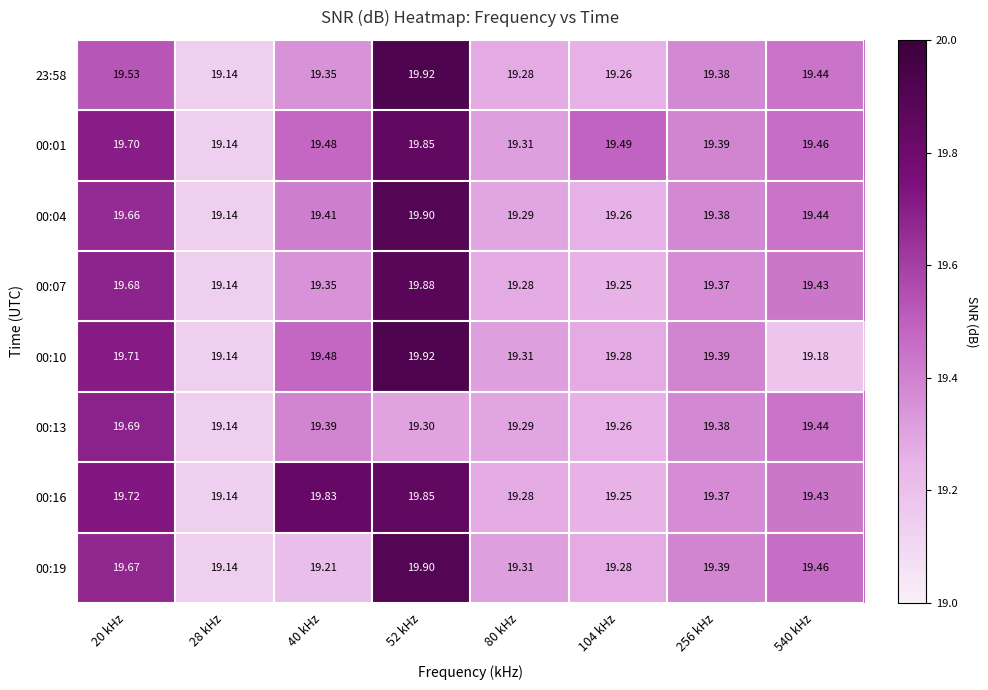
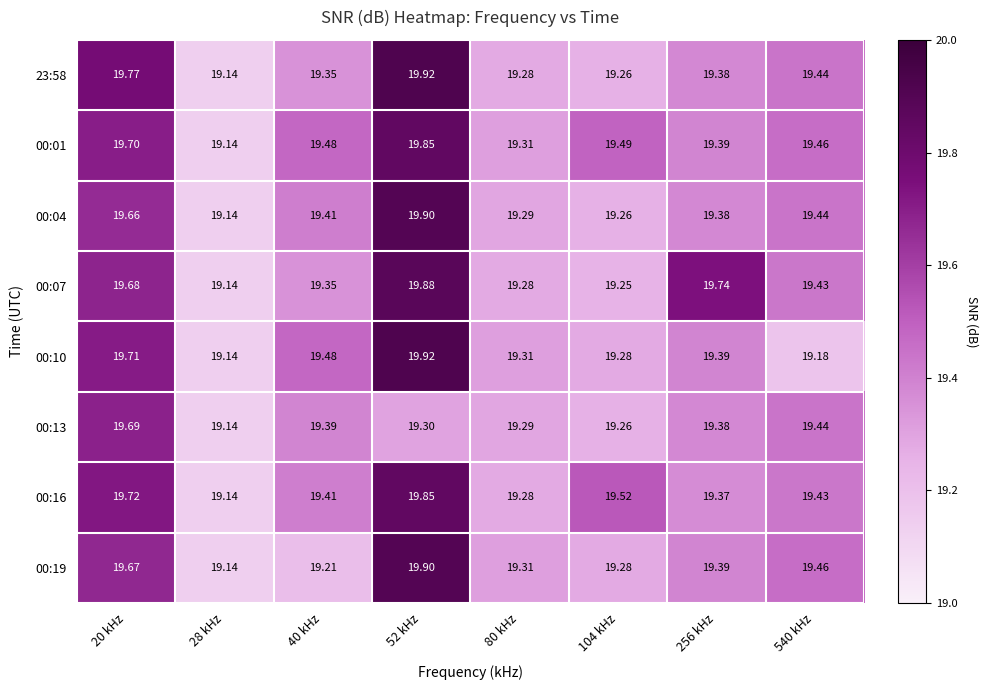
23:58, 20 kHz: 19.53 -> 19.77
00:07, 256 kHz: 19.37 -> 19.74
00:16, 40 kHz: 19.83 -> 19.41
00:16, 104 kHz: 19.25 -> 19.52
